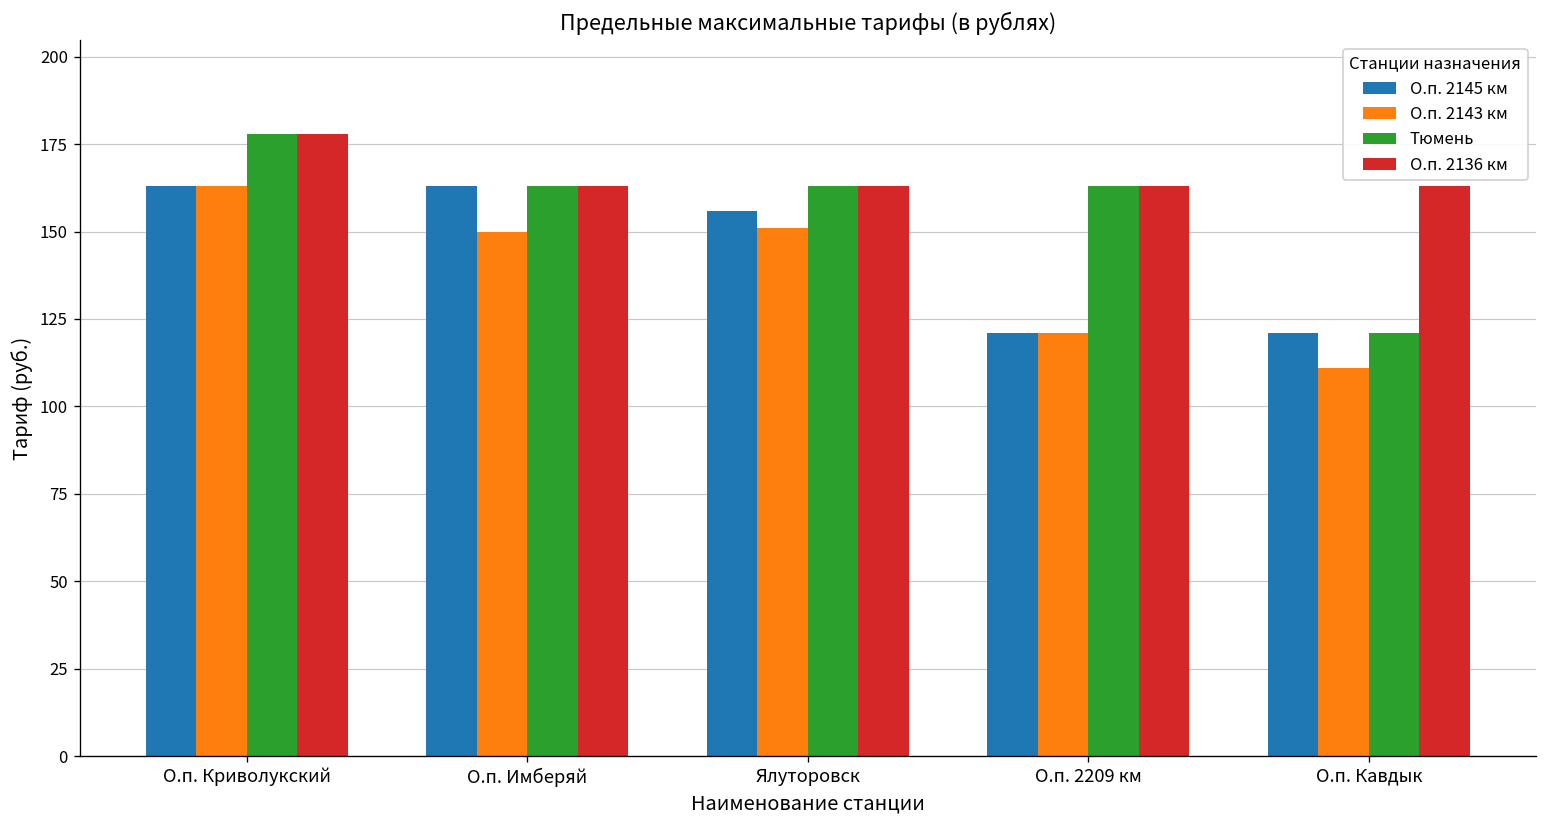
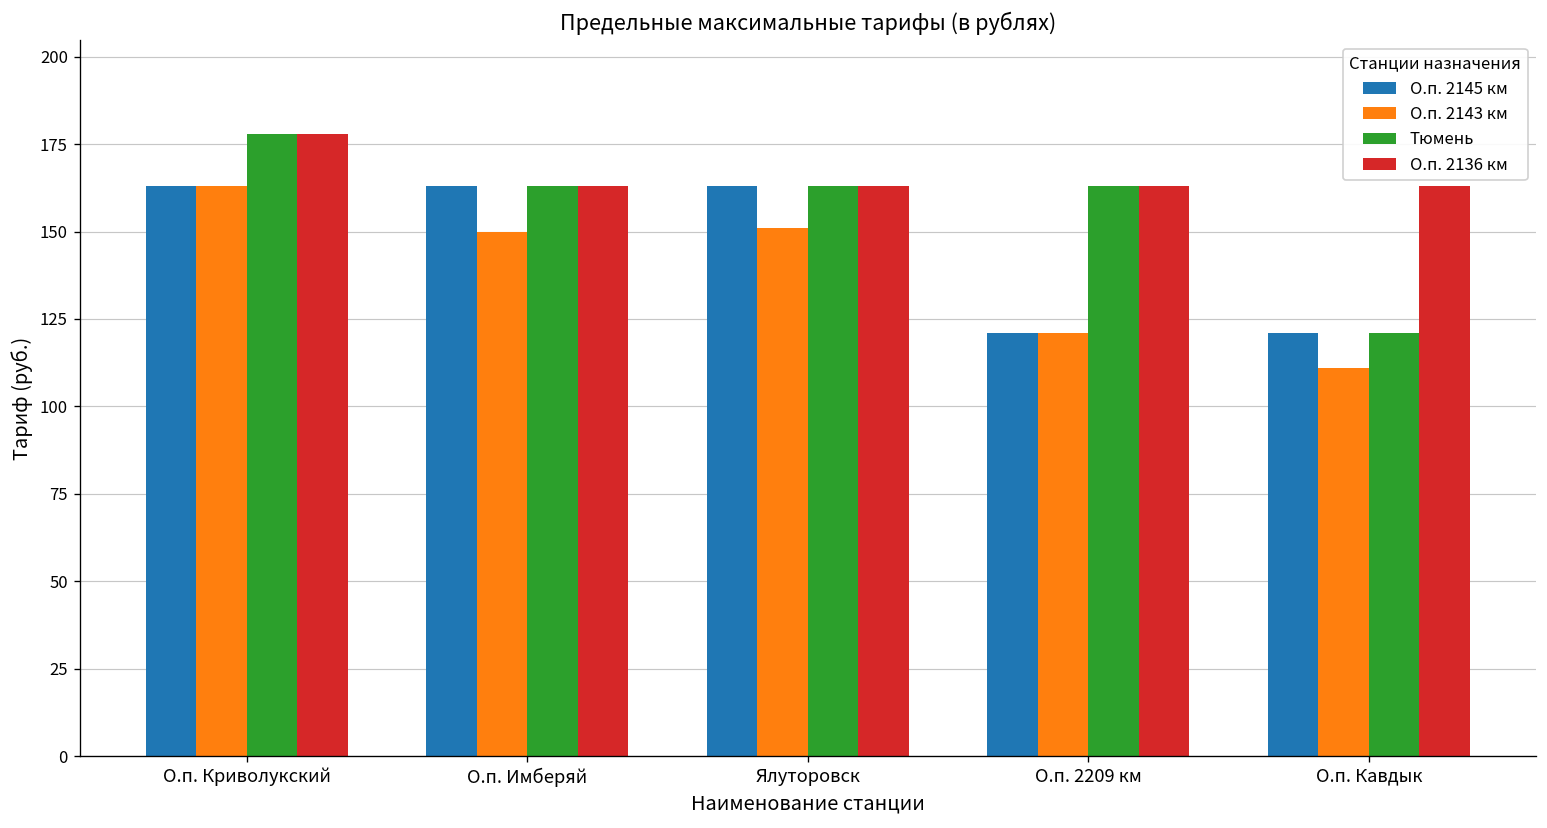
О.п. 2145 км, Ялуторовск: 156 -> 163
